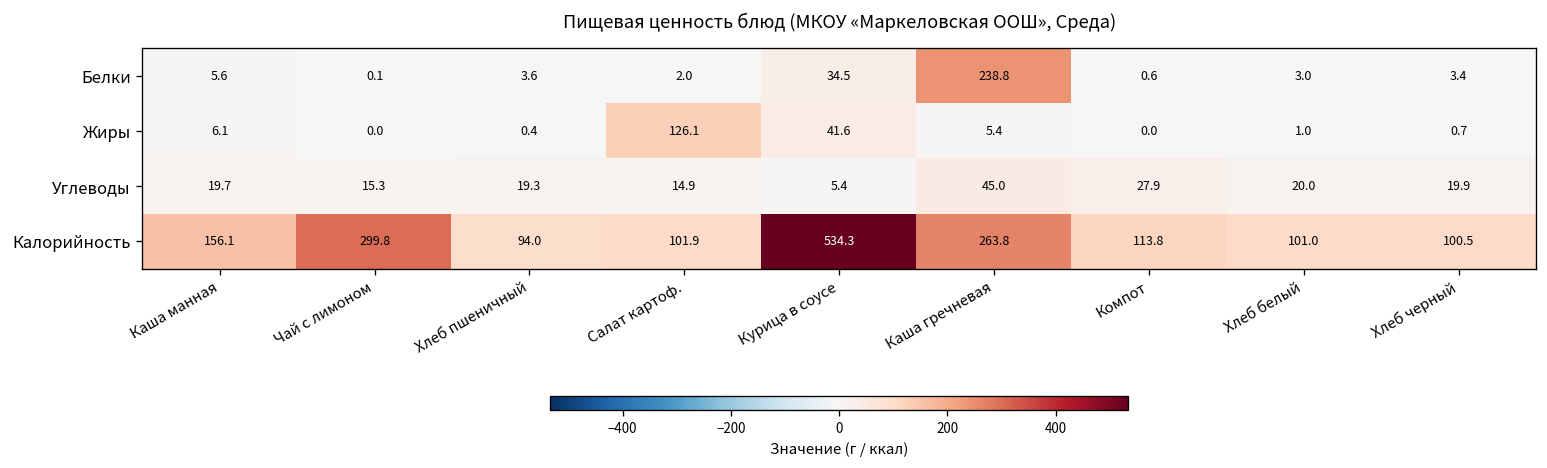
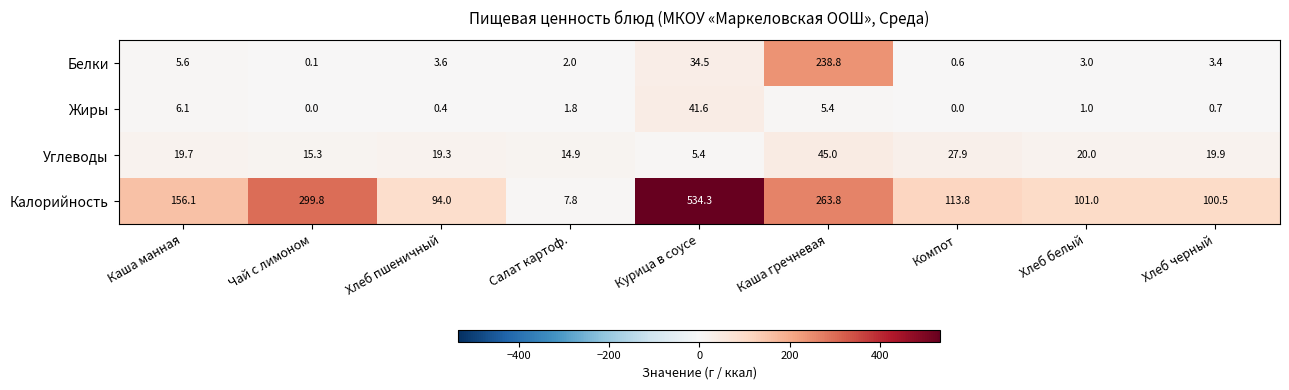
Жиры, Салат картоф.: 126.1 -> 1.8
Калорийность, Салат картоф.: 101.9 -> 7.8
